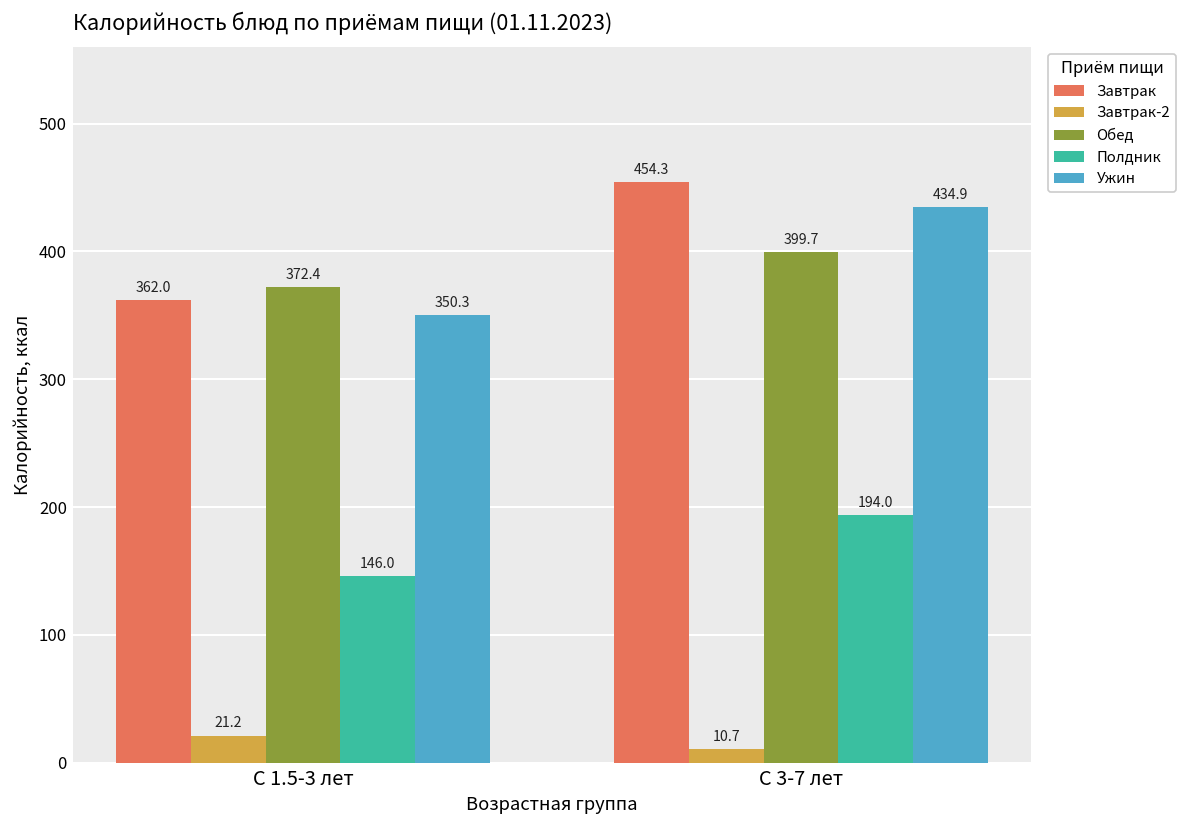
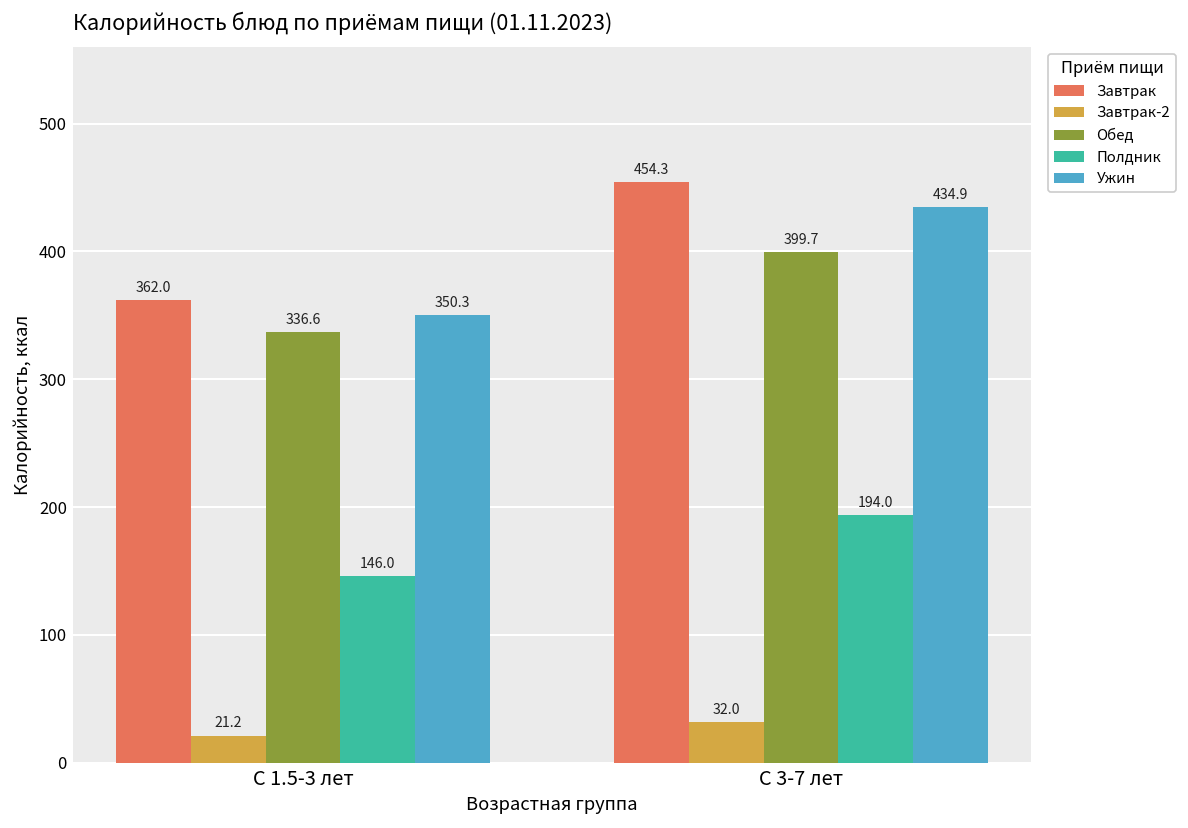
Обед, С 1.5-3 лет: 372.4 -> 336.6
Завтрак-2, С 3-7 лет: 10.7 -> 32.0
